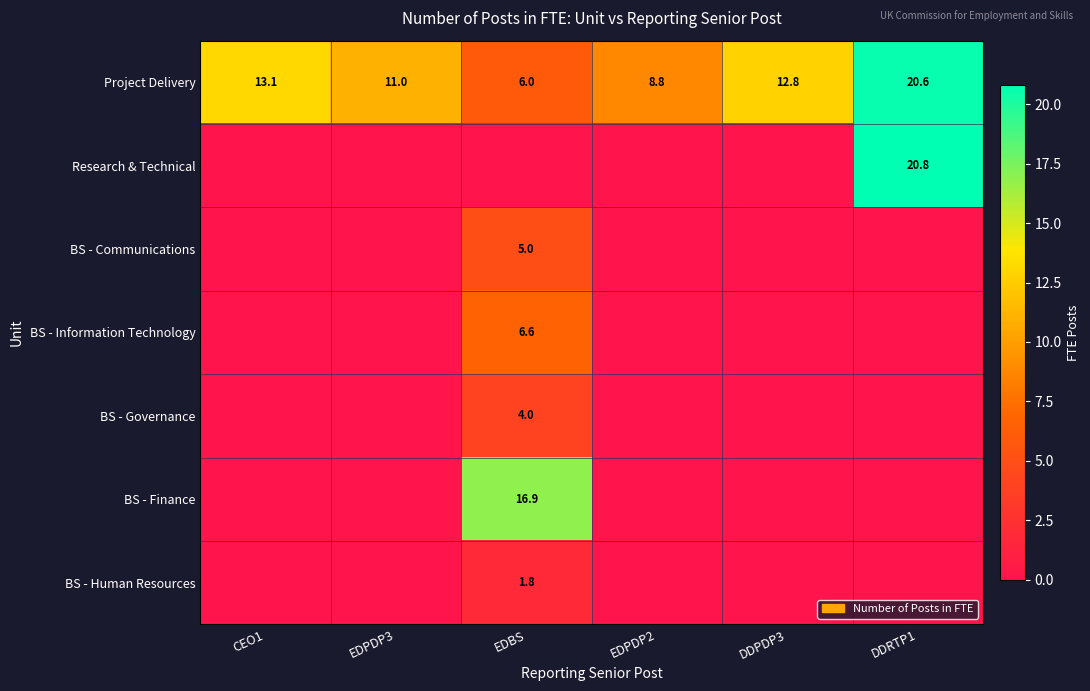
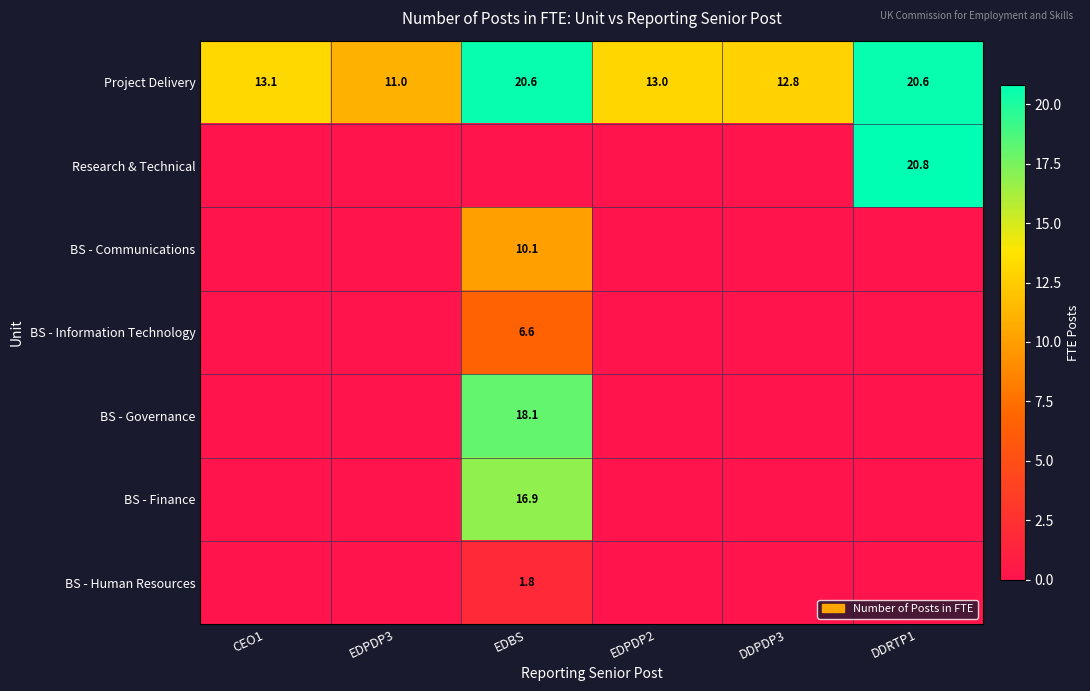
Project Delivery, EDBS: 6.0 -> 20.6
Project Delivery, EDPDP2: 8.8 -> 13.0
BS - Communications, EDBS: 5.0 -> 10.1
BS - Governance, EDBS: 4.0 -> 18.1
